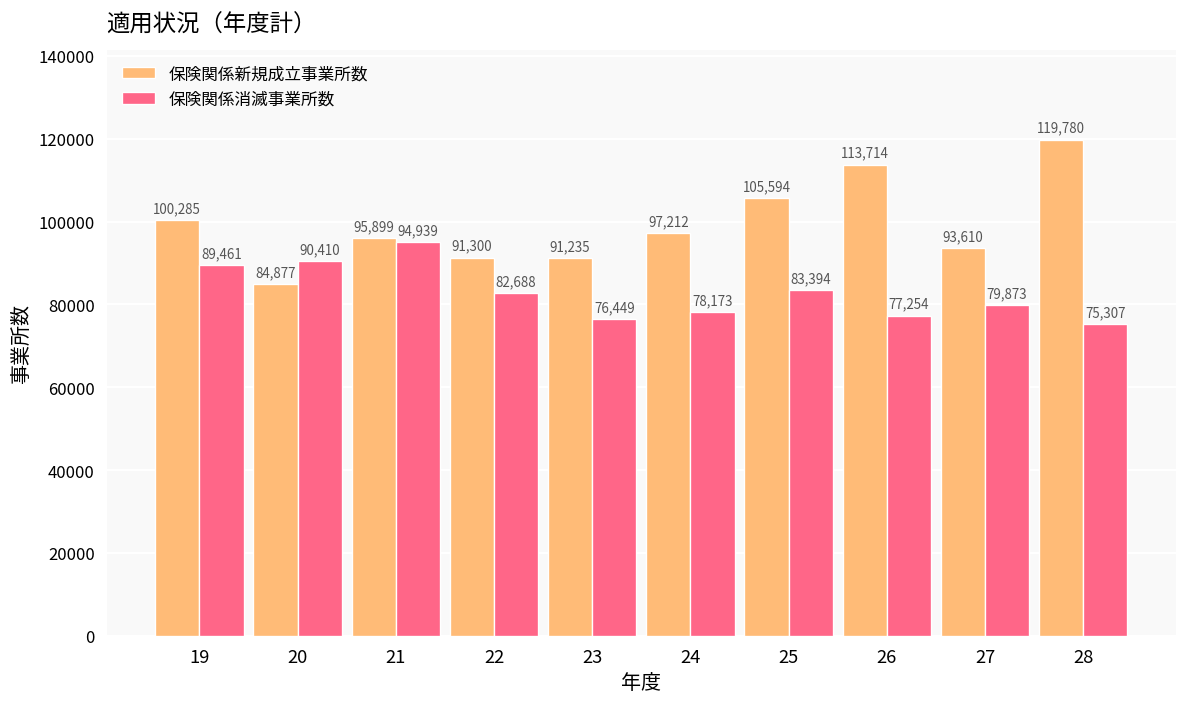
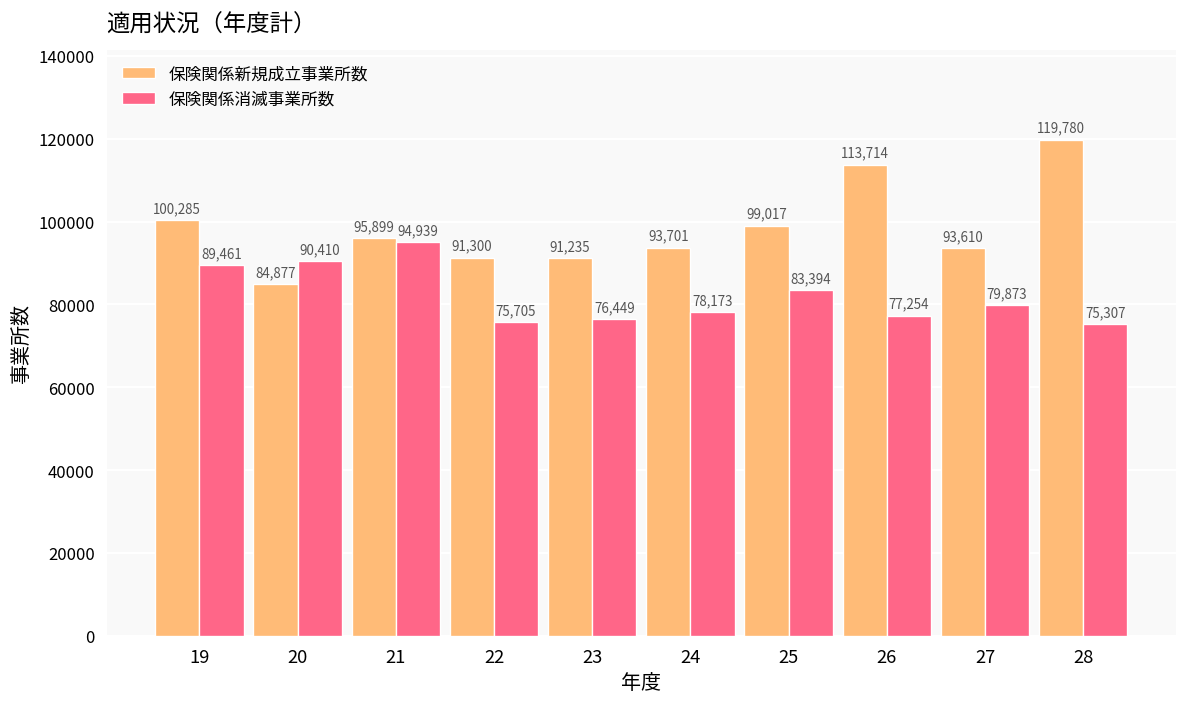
保険関係消滅事業所数, 22: 82,688 -> 75,705
保険関係新規成立事業所数, 24: 97,212 -> 93,701
保険関係新規成立事業所数, 25: 105,594 -> 99,017
